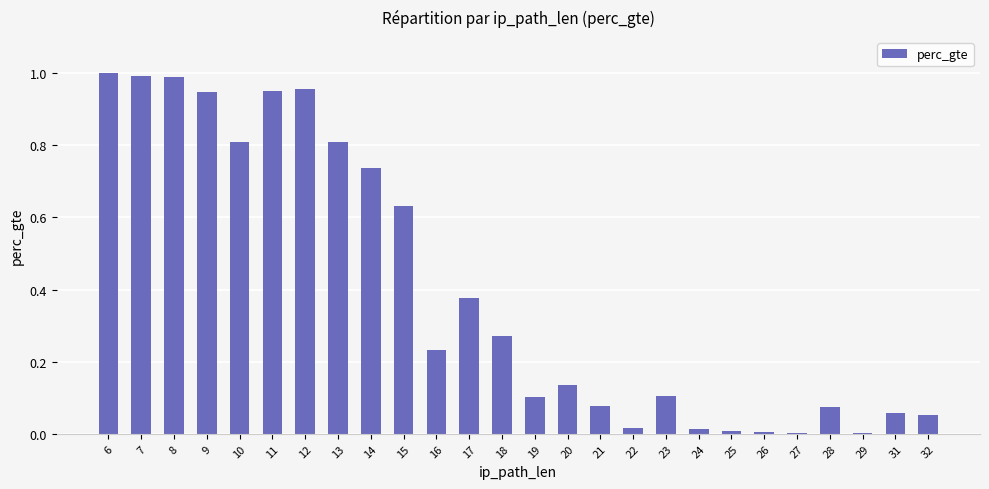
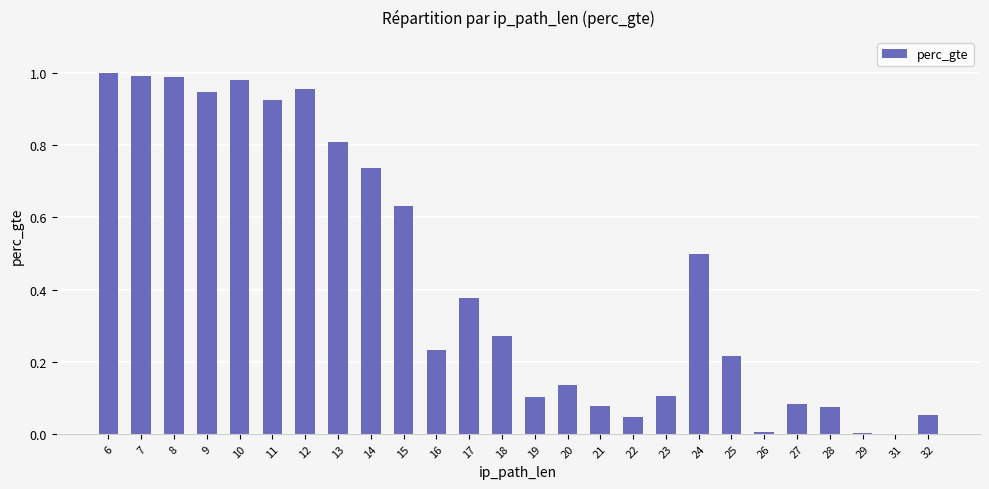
10: 0.81 -> 0.98
11: 0.95 -> 0.93
22: 0.02 -> 0.05
24: 0.01 -> 0.50
25: 0.01 -> 0.22
27: 0.00 -> 0.08
31: 0.06 -> 0.00
